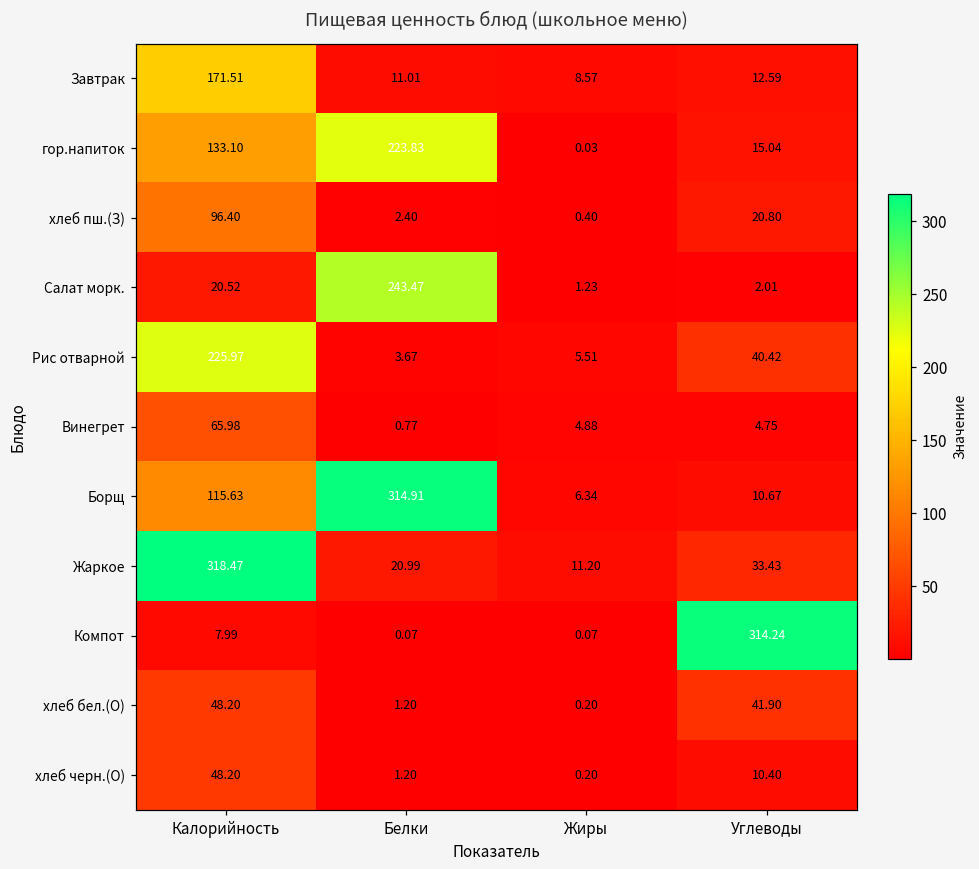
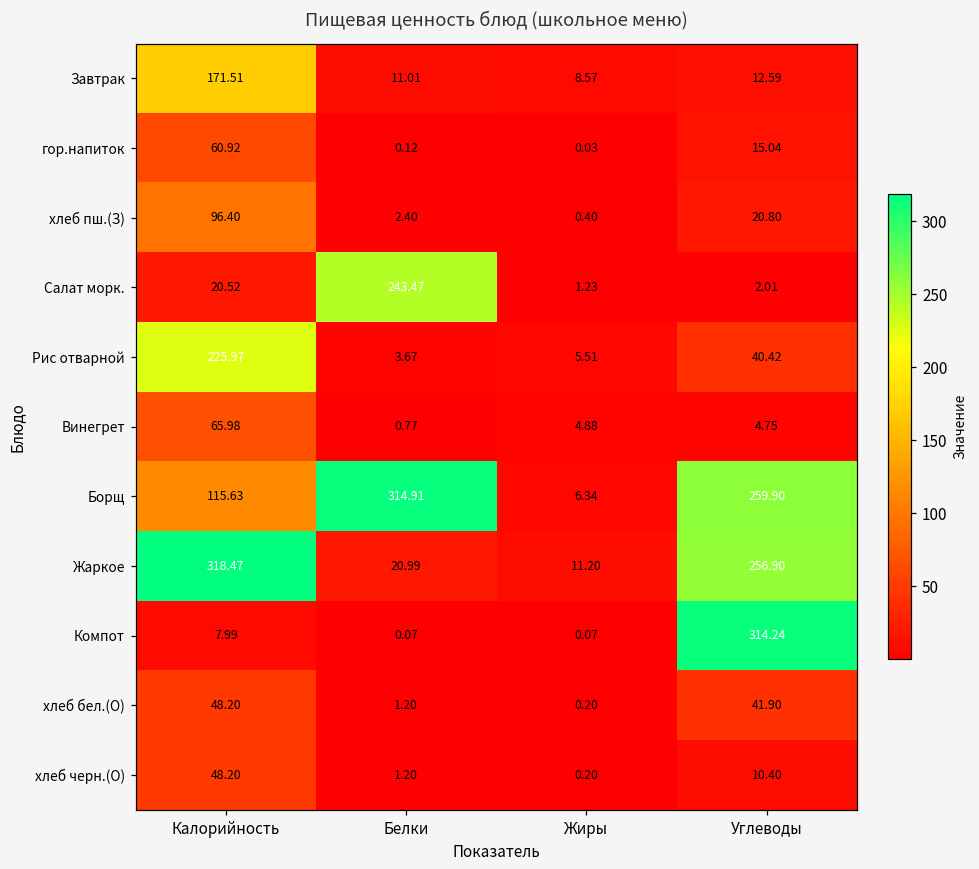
гор.напиток, Калорийность: 133.10 -> 60.92
гор.напиток, Белки: 223.83 -> 0.12
Борщ, Углеводы: 10.67 -> 259.90
Жаркое, Углеводы: 33.43 -> 256.90
